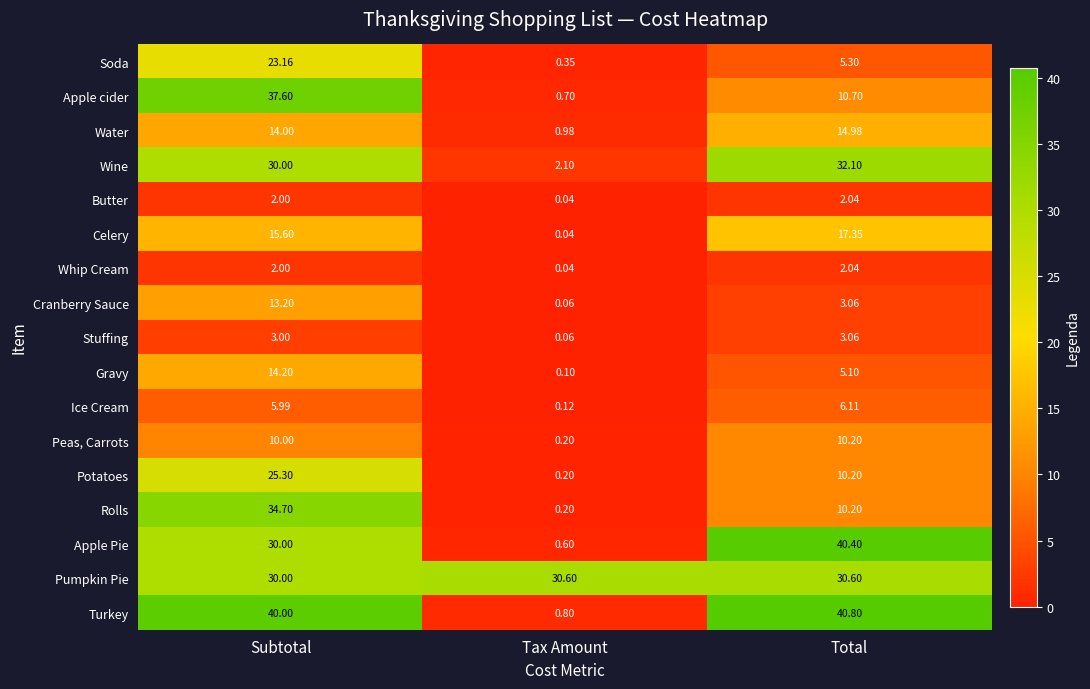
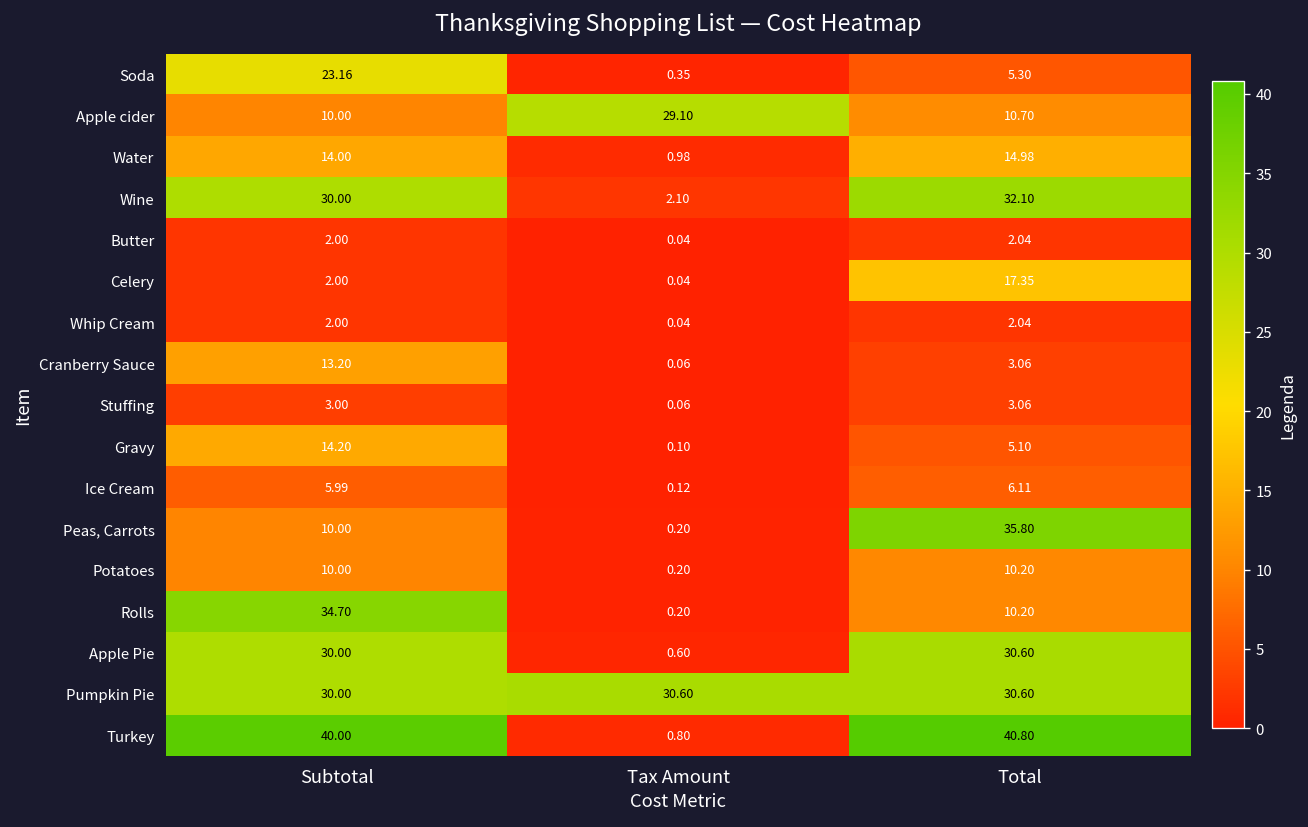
Apple cider, Subtotal: 37.60 -> 10.00
Apple cider, Tax Amount: 0.70 -> 29.10
Celery, Subtotal: 15.60 -> 2.00
Peas, Carrots, Total: 10.20 -> 35.80
Potatoes, Subtotal: 25.30 -> 10.00
Apple Pie, Total: 40.40 -> 30.60
